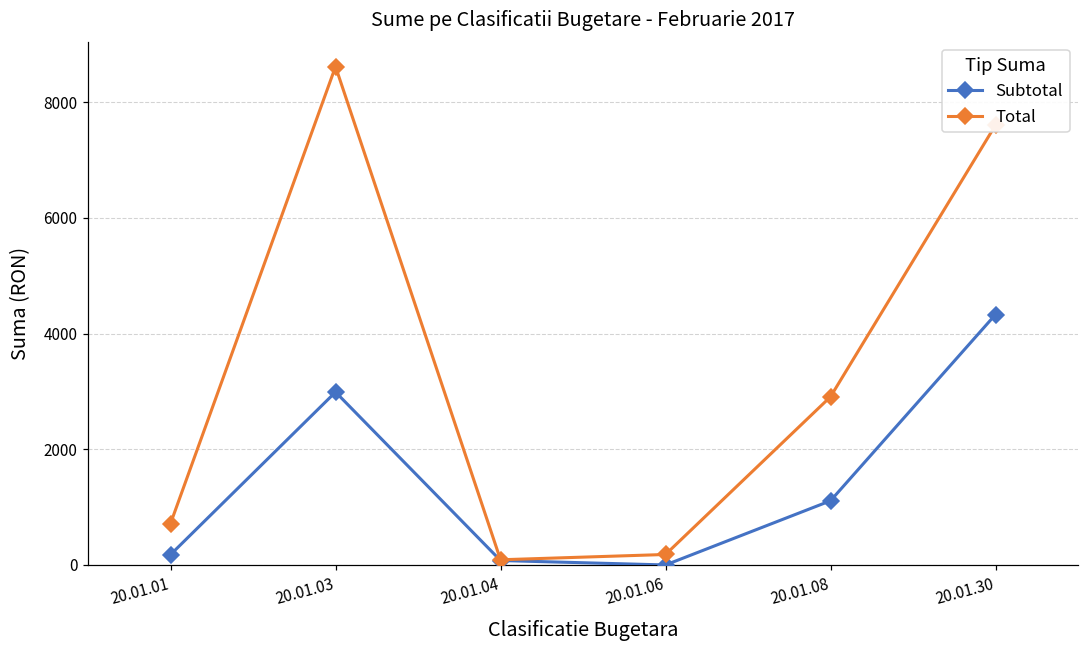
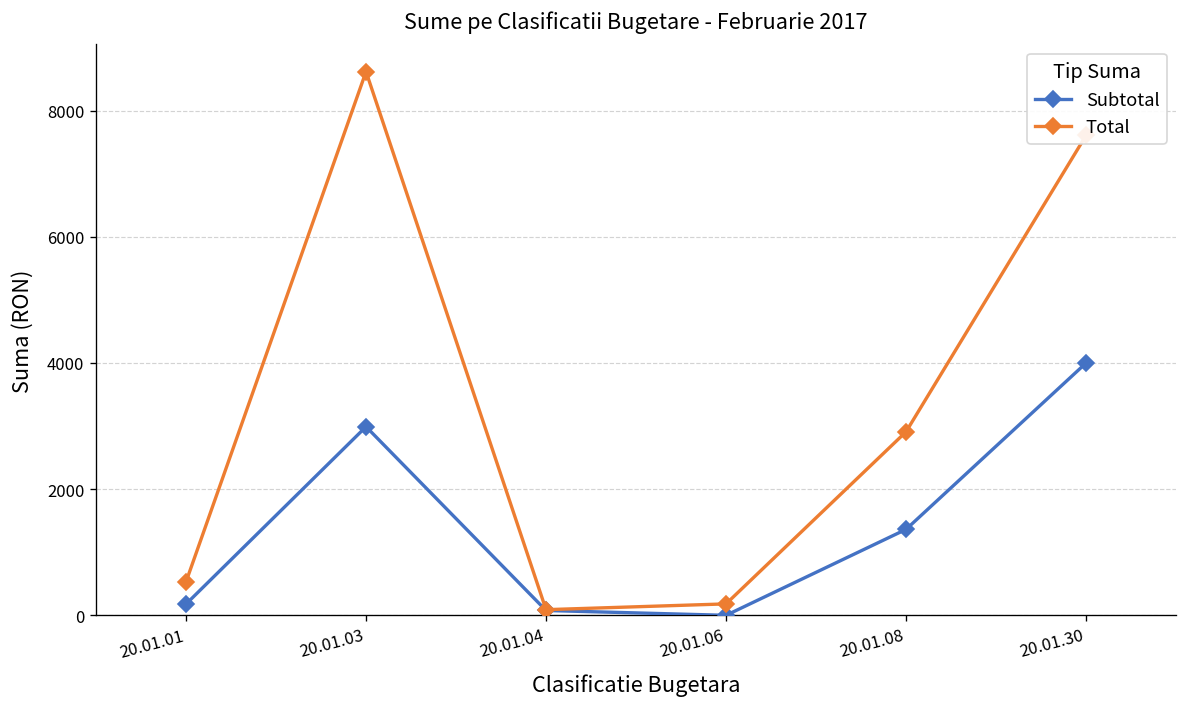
Total, 20.01.01: 700 -> 500
Subtotal, 20.01.08: 1100 -> 1400
Subtotal, 20.01.30: 4300 -> 4000
